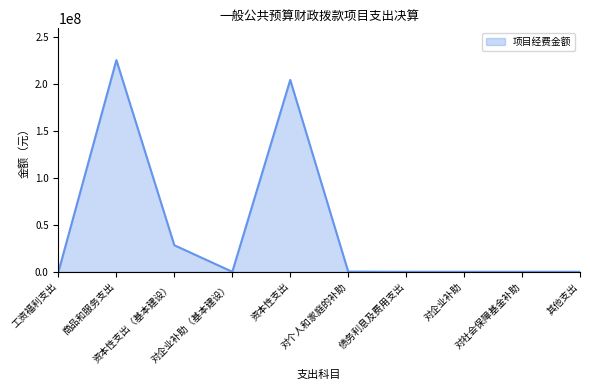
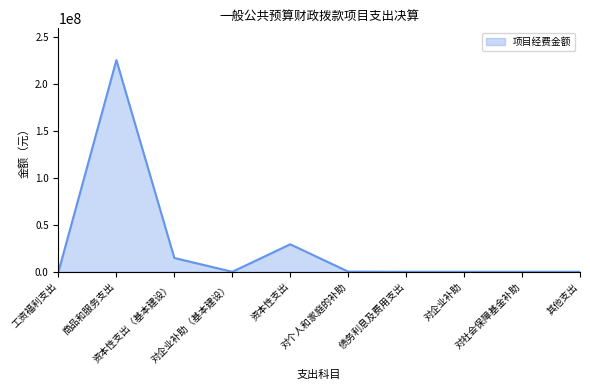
资本性支出（基本建设）: 30000000 -> 10000000
资本性支出: 200000000 -> 30000000
